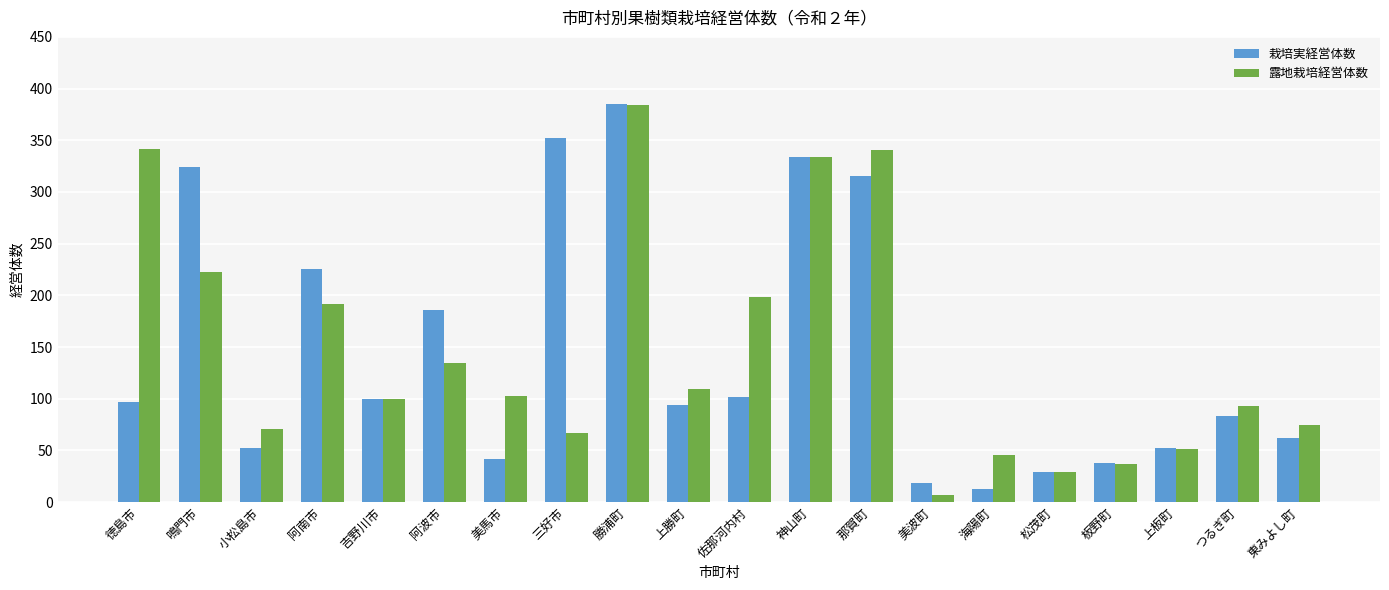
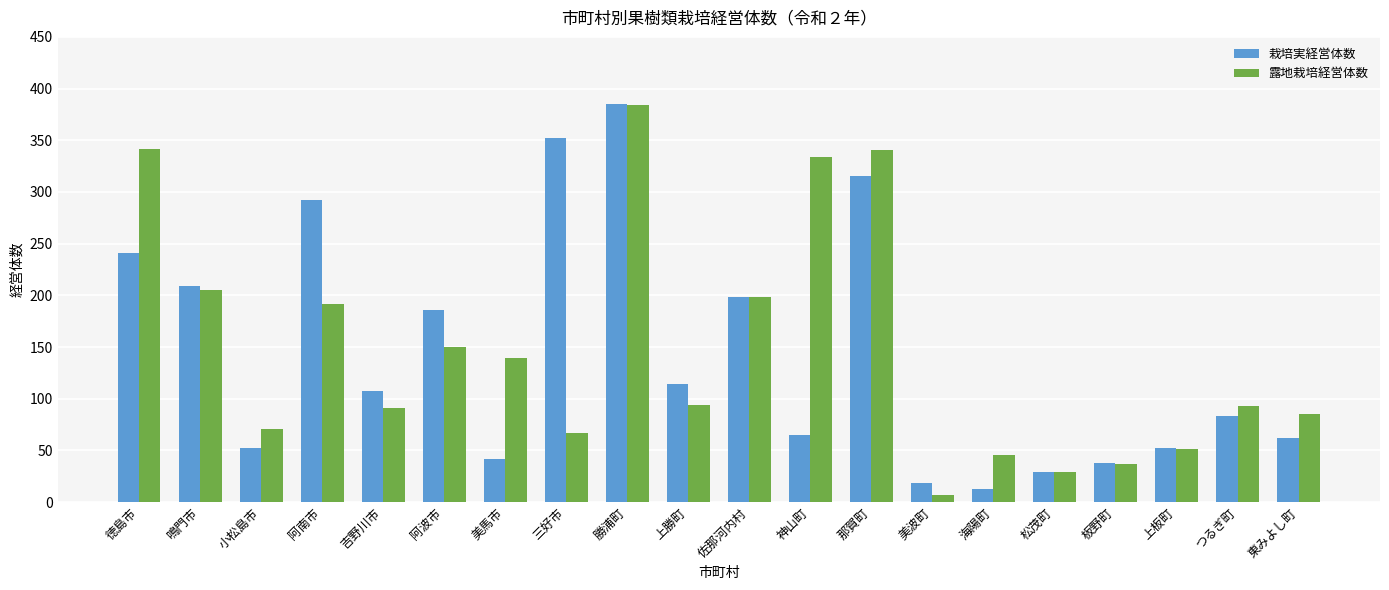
栽培実経営体数, 徳島市: 97 -> 241
栽培実経営体数, 鳴門市: 324 -> 209
露地栽培経営体数, 鳴門市: 223 -> 205
栽培実経営体数, 阿南市: 226 -> 292
栽培実経営体数, 吉野川市: 100 -> 108
露地栽培経営体数, 吉野川市: 100 -> 91
露地栽培経営体数, 阿波市: 135 -> 150
露地栽培経営体数, 美馬市: 103 -> 139
栽培実経営体数, 上勝町: 94 -> 114
露地栽培経営体数, 上勝町: 109 -> 94
栽培実経営体数, 佐那河内村: 102 -> 198
栽培実経営体数, 神山町: 334 -> 65
露地栽培経営体数, 東みよし町: 75 -> 85
